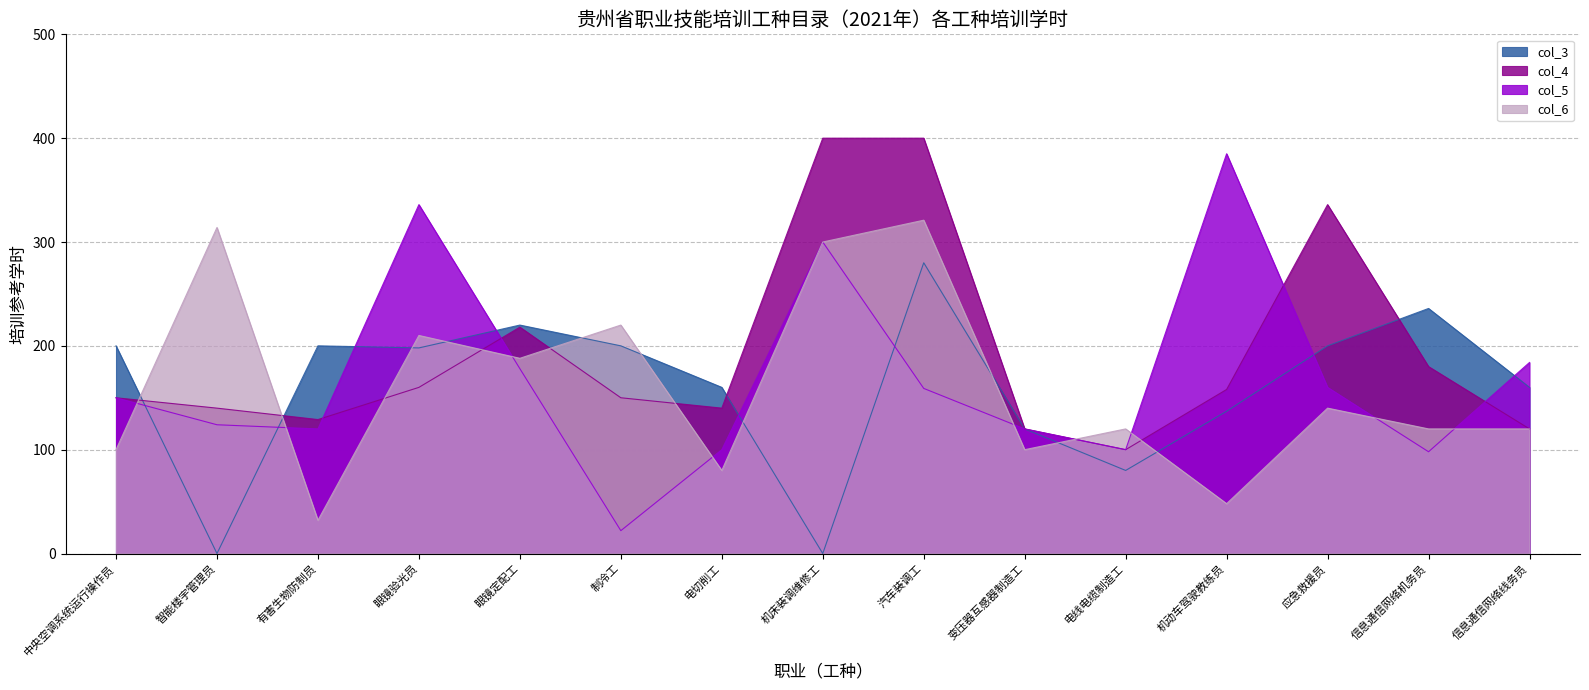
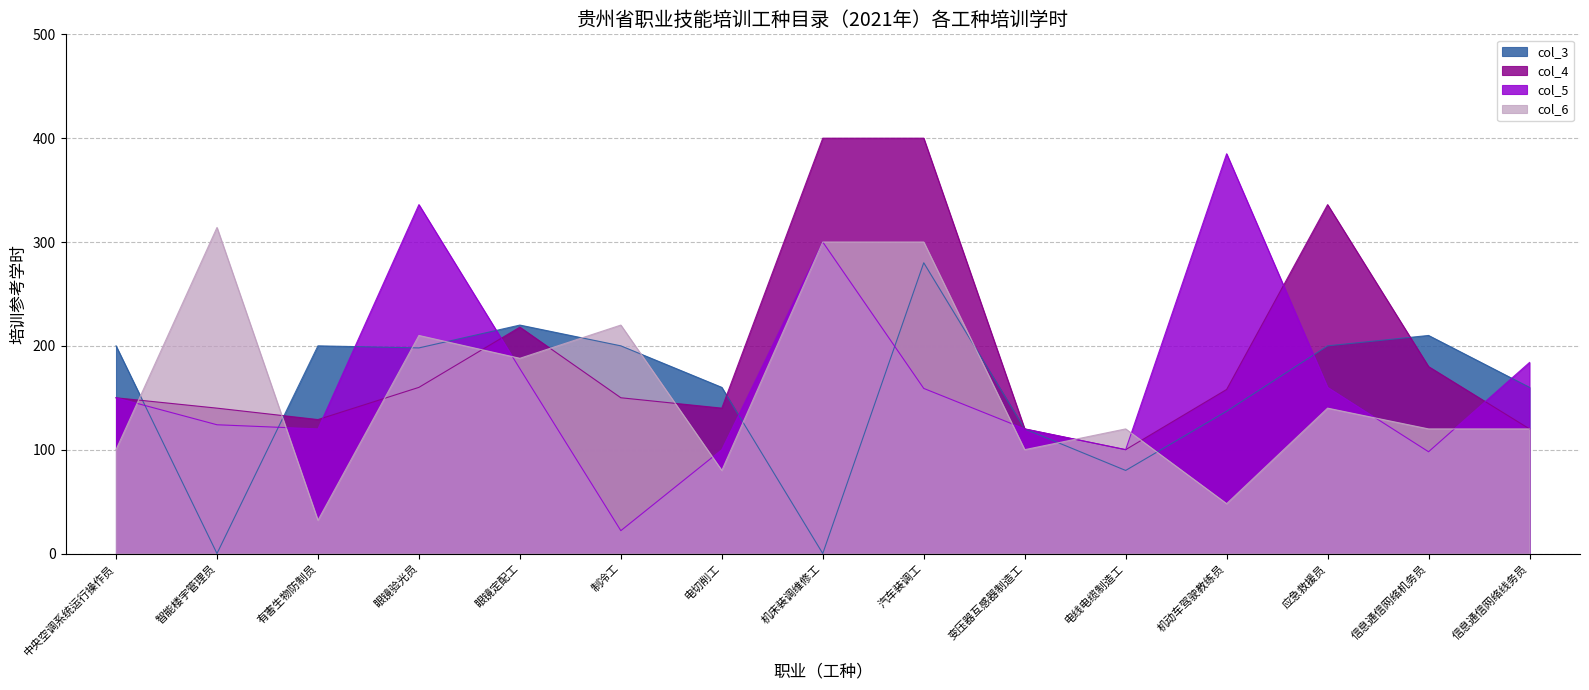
col_6, 汽车装调工: 321 -> 300
col_3, 信息通信网络机务员: 236 -> 210
